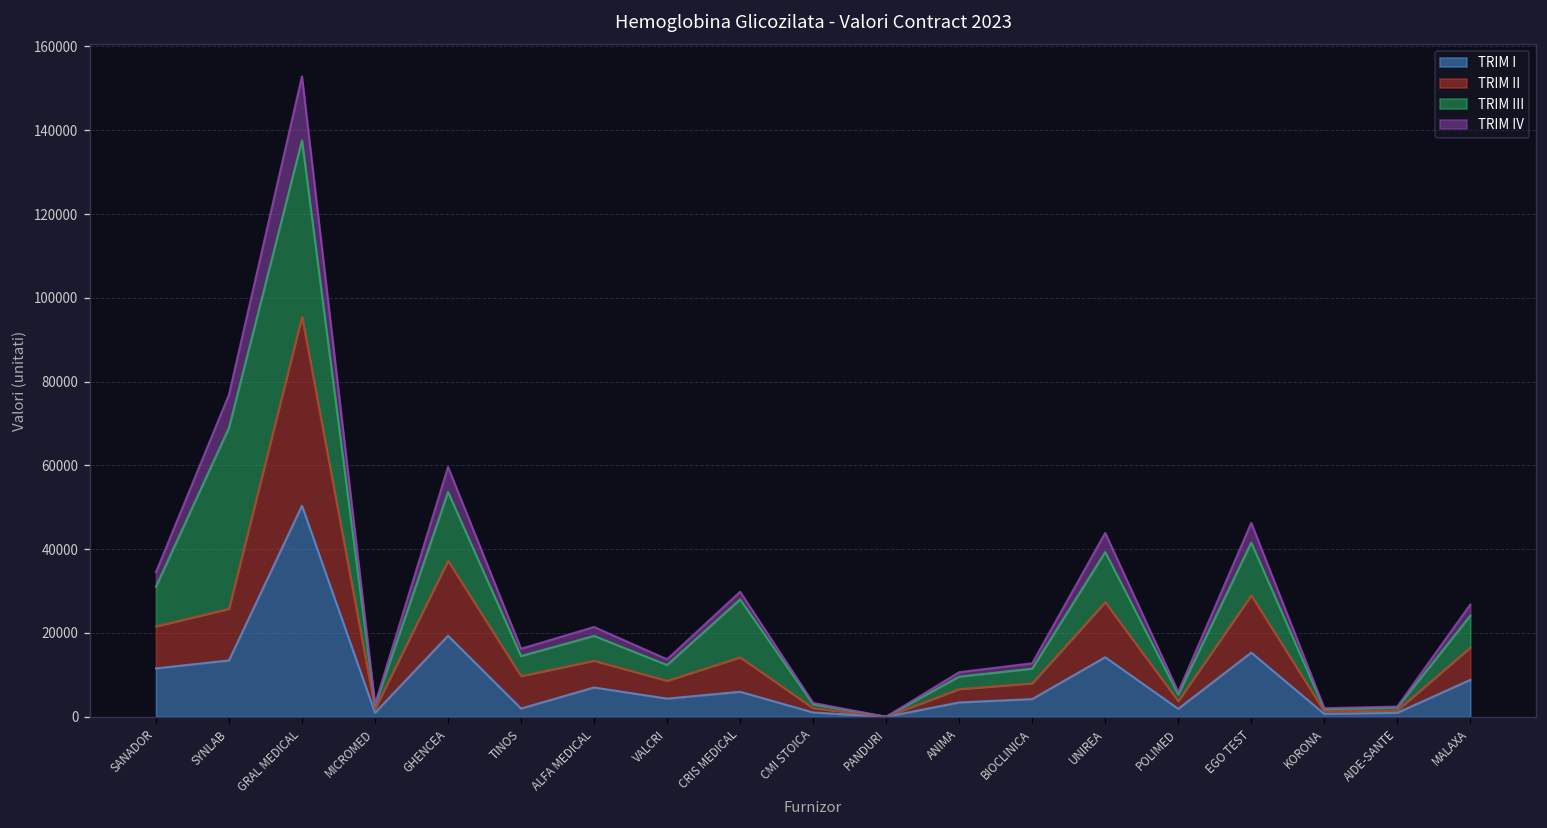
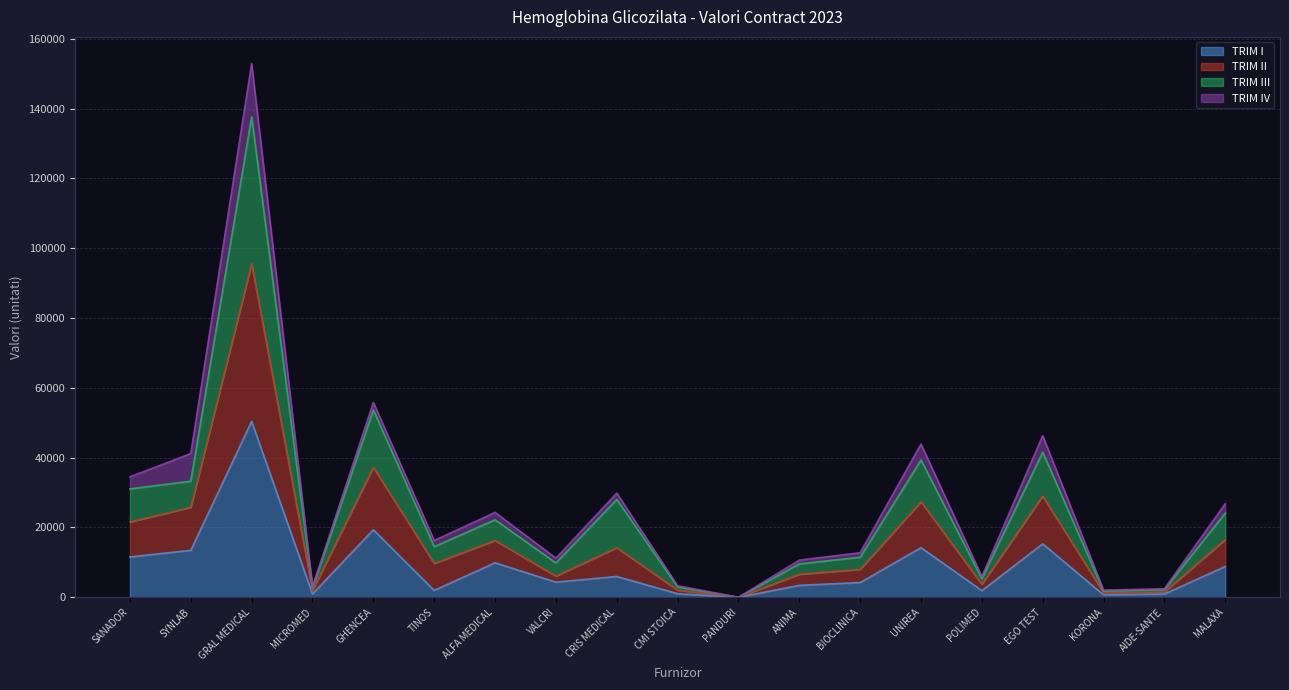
TRIM III, SYNLAB: 43000 -> 7000
TRIM IV, GHENCEA: 6000 -> 2000
TRIM I, ALFA MEDICAL: 7000 -> 10000
TRIM II, VALCRI: 4000 -> 2000
